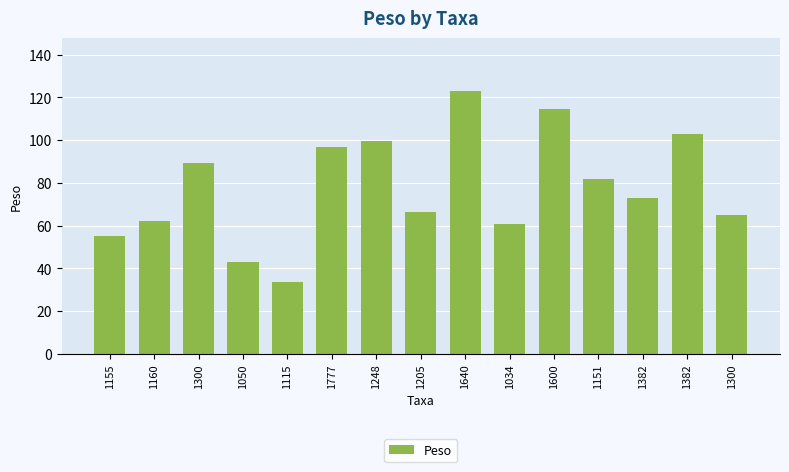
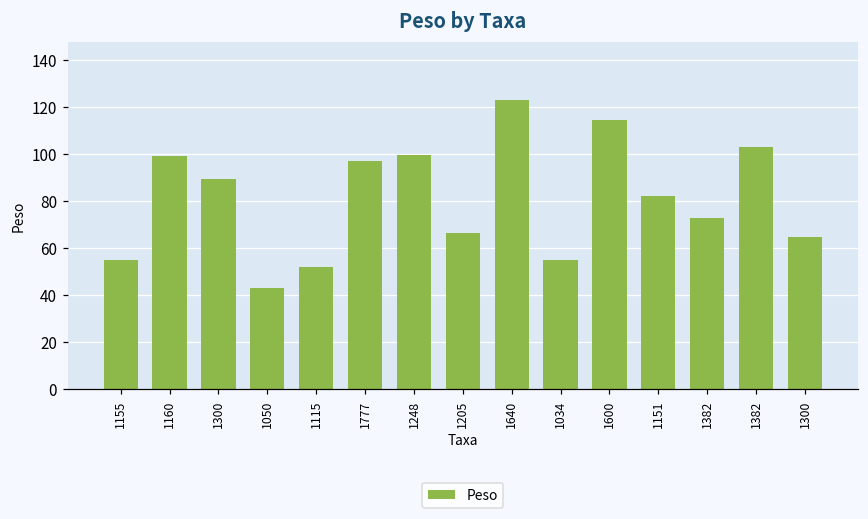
1160: 62 -> 99
1115: 34 -> 52
1034: 61 -> 55
